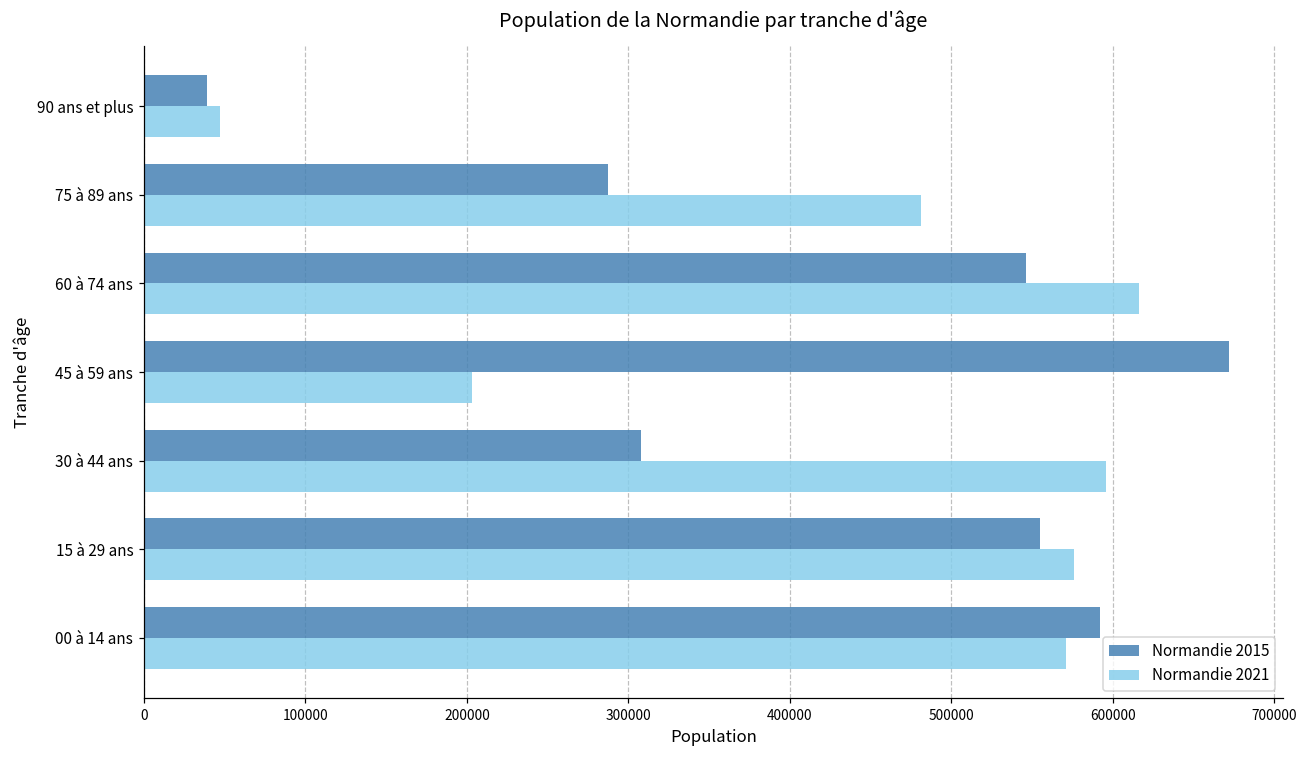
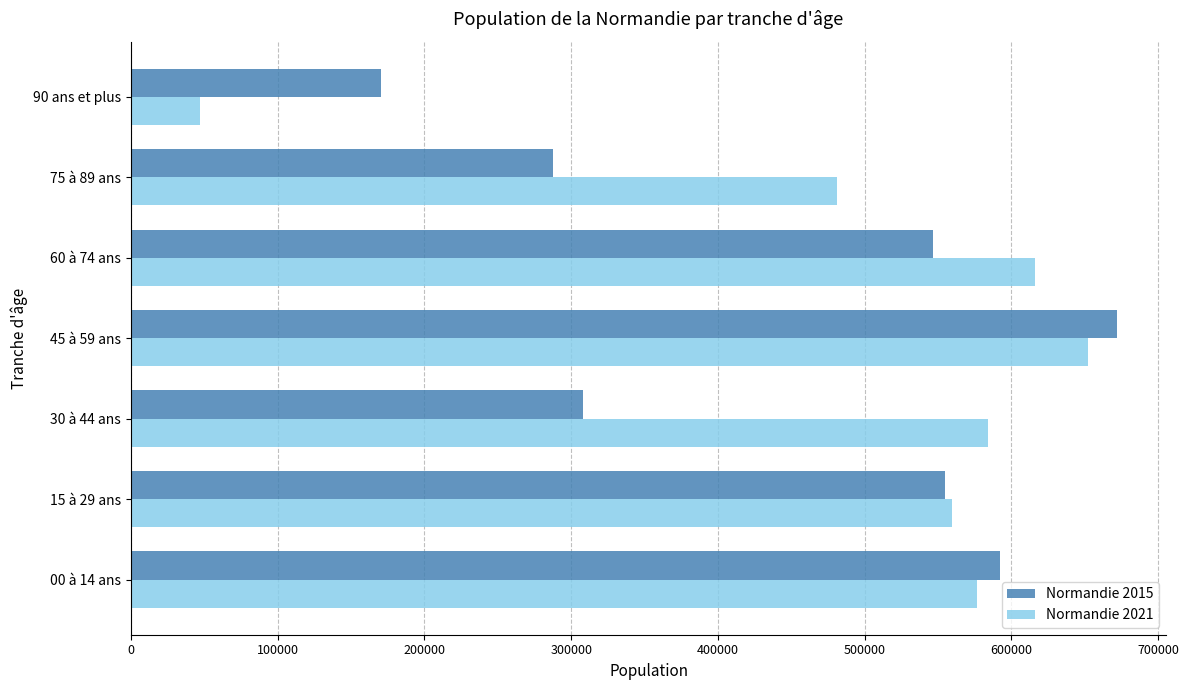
Normandie 2015, 90 ans et plus: 39000 -> 171000
Normandie 2021, 45 à 59 ans: 203000 -> 652000
Normandie 2021, 30 à 44 ans: 596000 -> 584000
Normandie 2021, 15 à 29 ans: 576000 -> 559000
Normandie 2021, 00 à 14 ans: 571000 -> 576000
